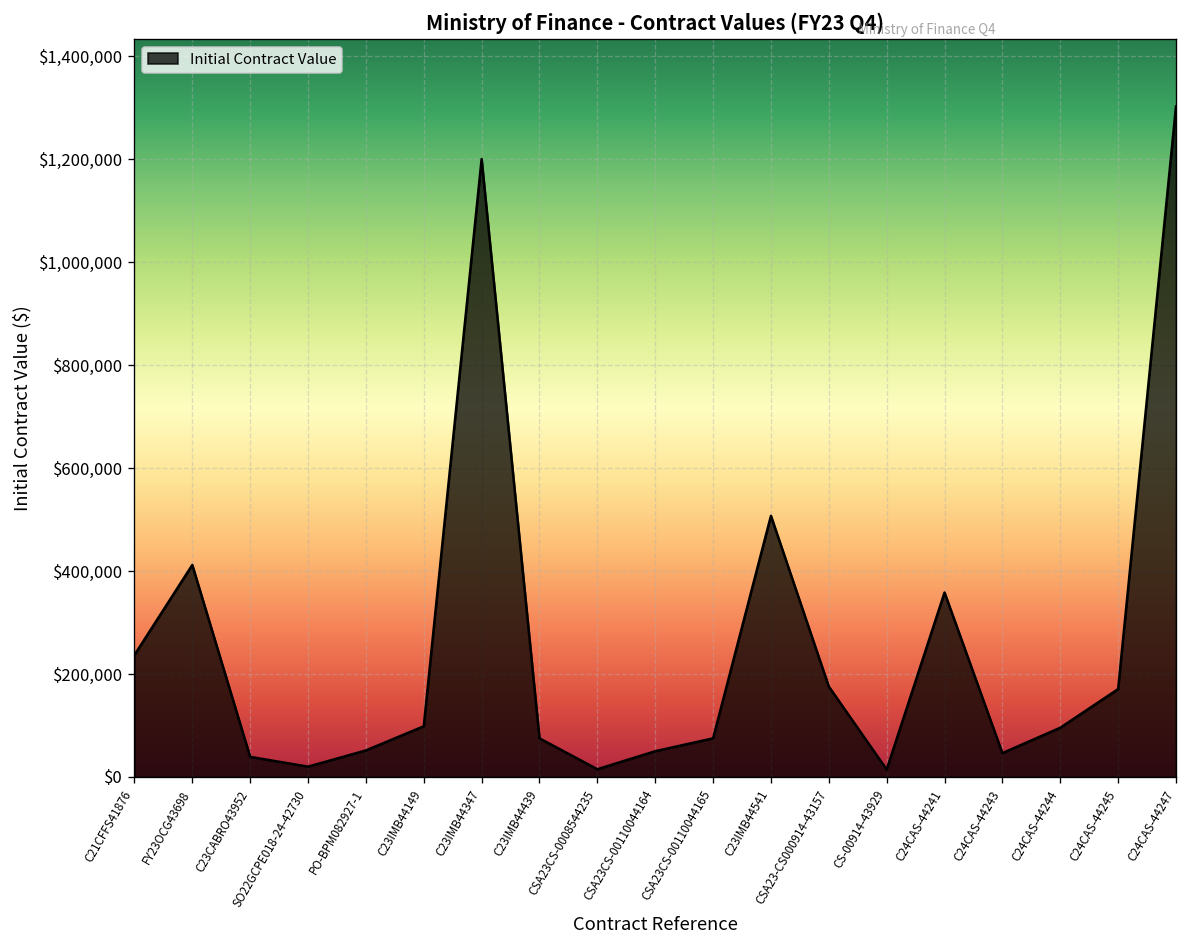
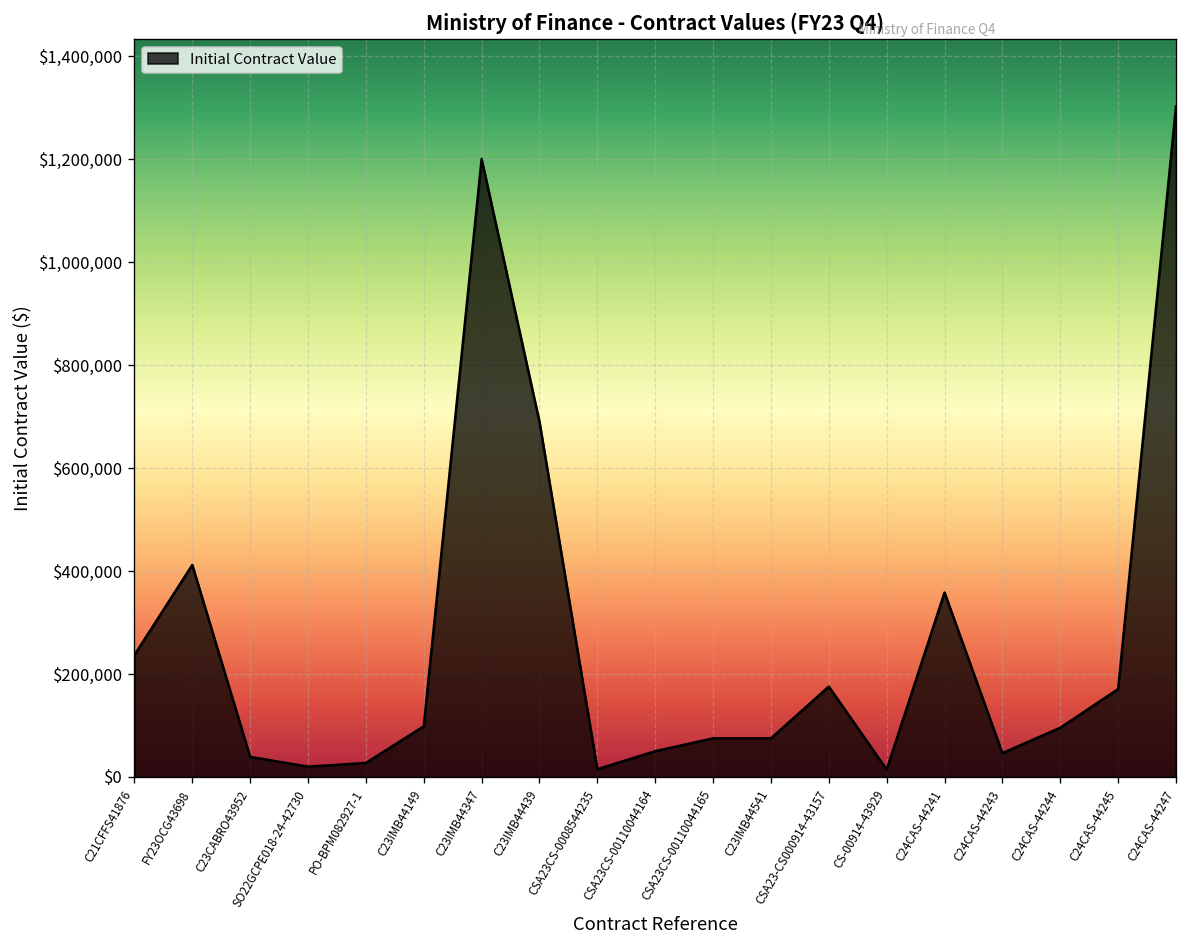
PO-BPM082927-1: $50,000 -> $30,000
C23IMB44439: $80,000 -> $690,000
C23IMB44541: $510,000 -> $80,000
